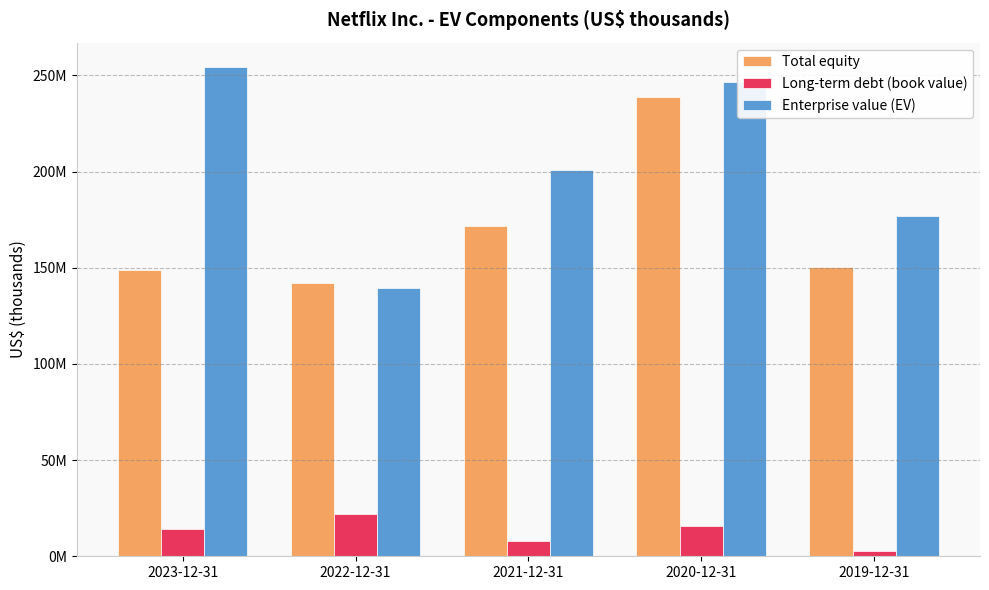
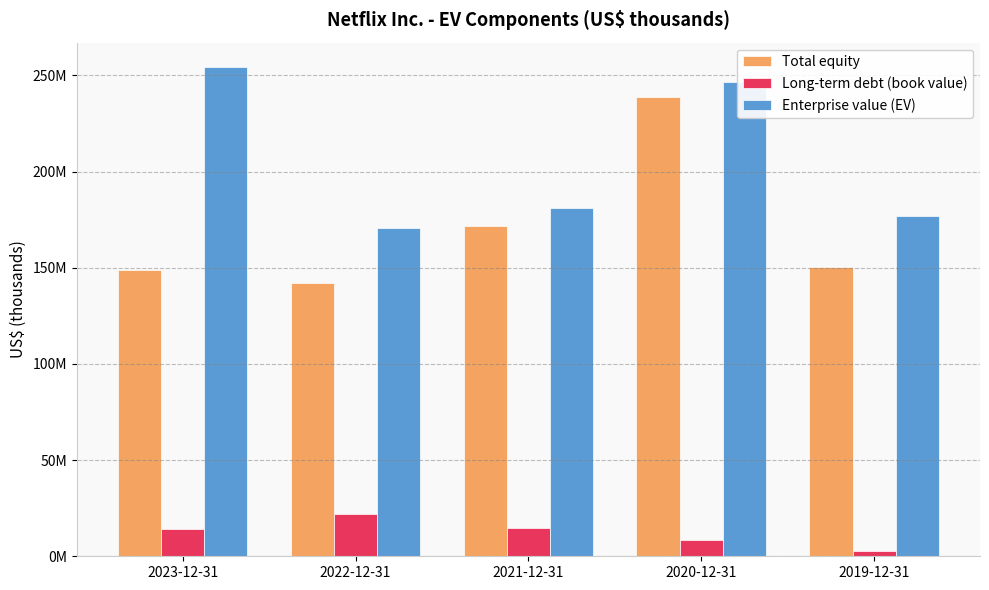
Enterprise value (EV), 2022-12-31: 140000000 -> 171000000
Long-term debt (book value), 2021-12-31: 8000000 -> 15000000
Enterprise value (EV), 2021-12-31: 201000000 -> 181000000
Long-term debt (book value), 2020-12-31: 16000000 -> 9000000
